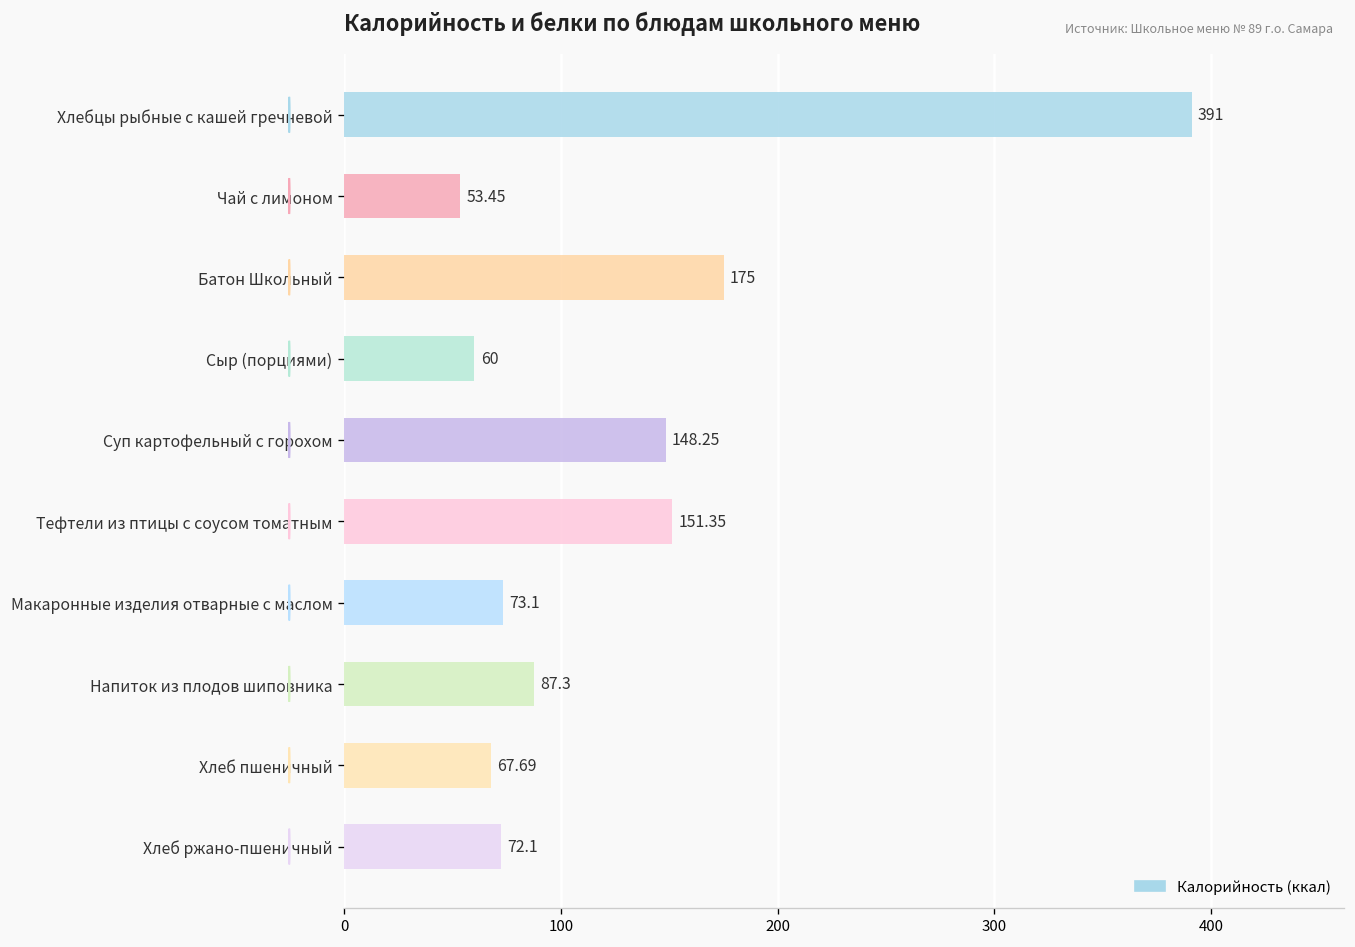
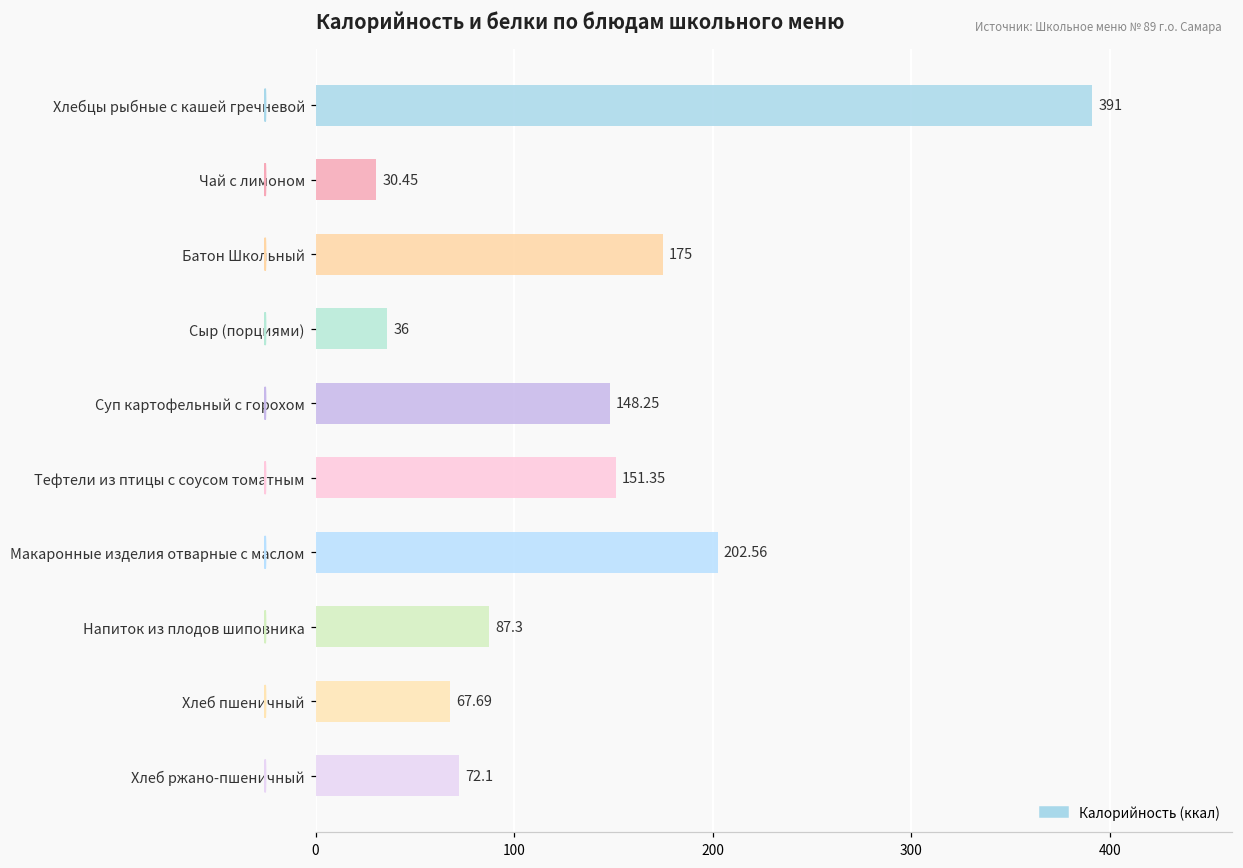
Чай с лимоном: 53.45 -> 30.45
Сыр (порциями): 60 -> 36
Макаронные изделия отварные с маслом: 73.1 -> 202.56
